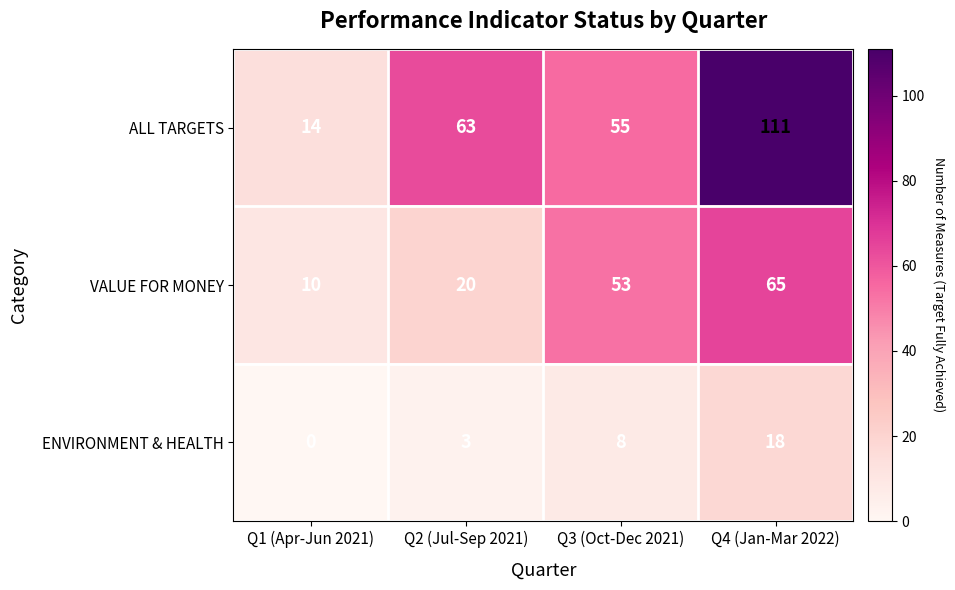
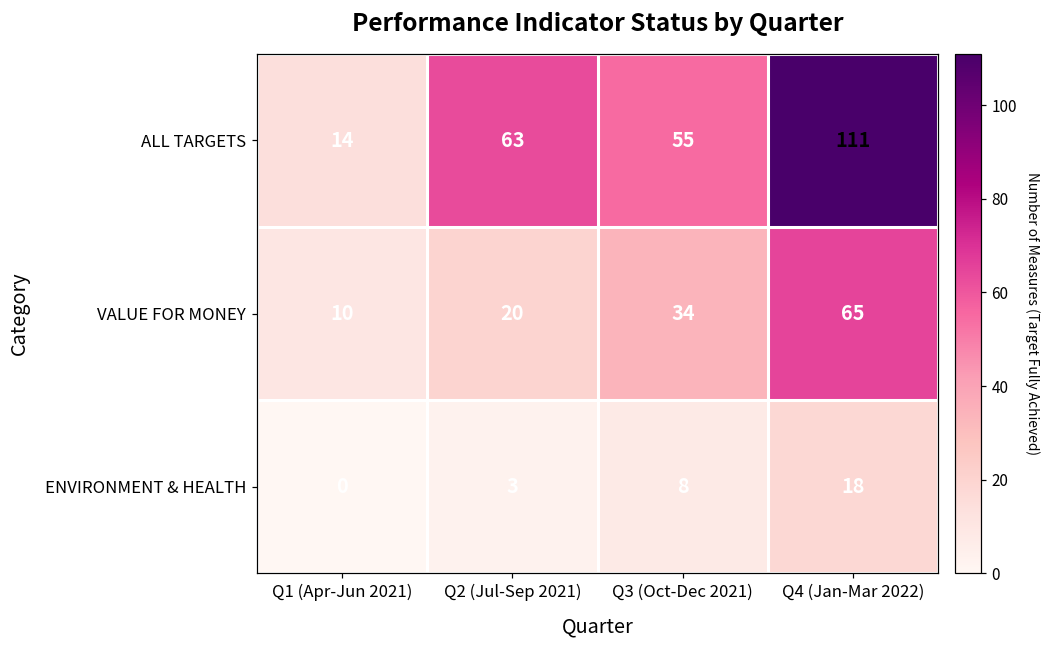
VALUE FOR MONEY, Q3 (Oct-Dec 2021): 53 -> 34
